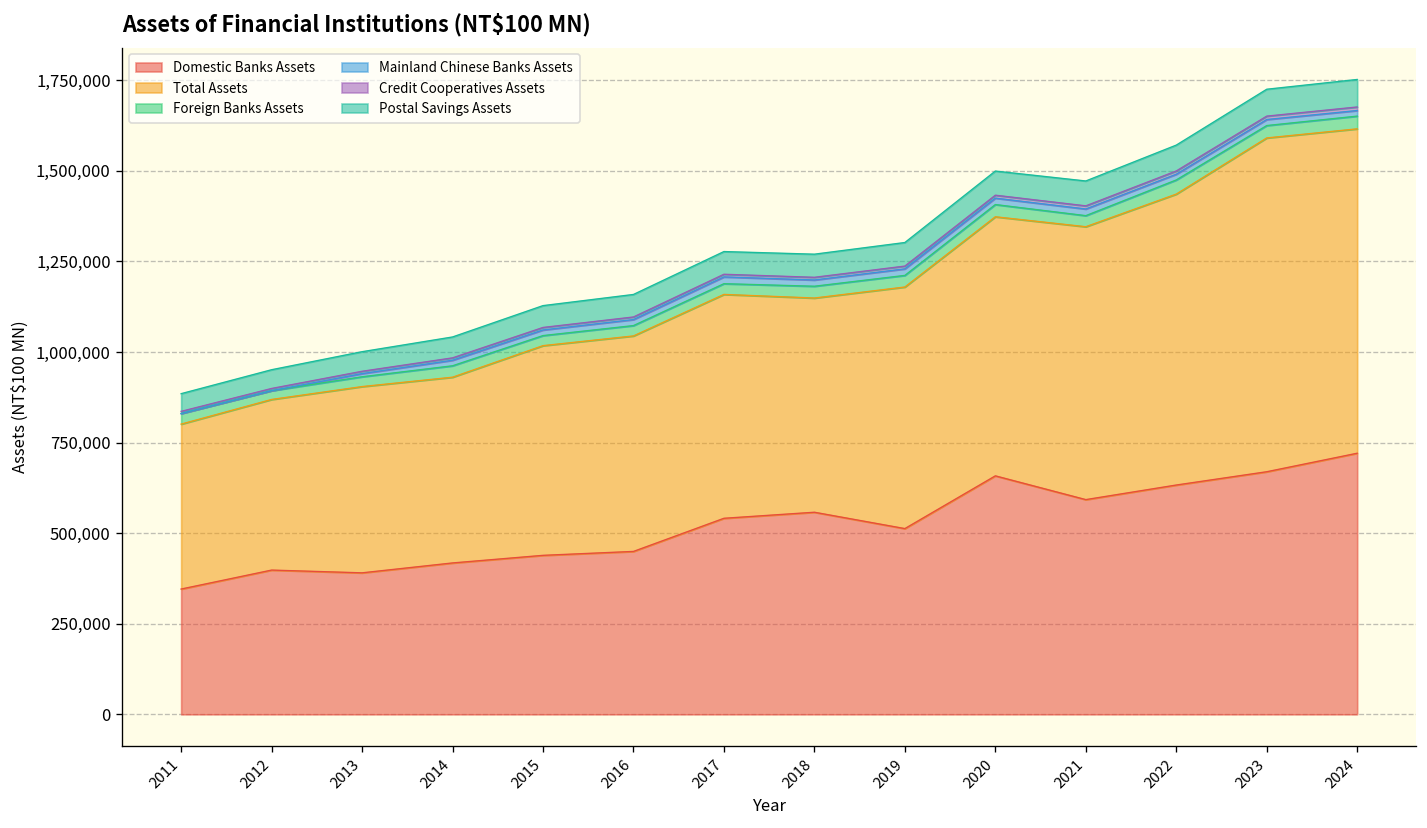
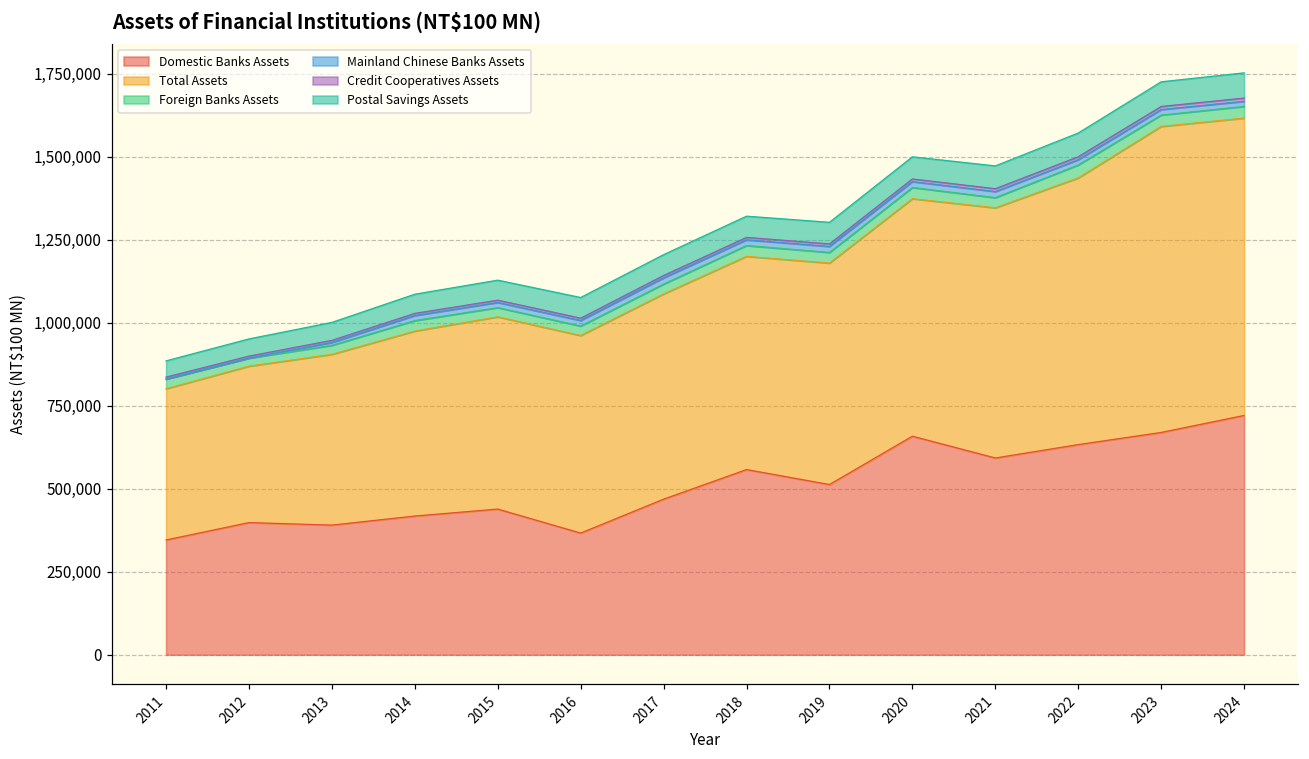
Total Assets, 2014: 510,000 -> 560,000
Domestic Banks Assets, 2016: 450,000 -> 370,000
Domestic Banks Assets, 2017: 540,000 -> 470,000
Total Assets, 2018: 590,000 -> 640,000
